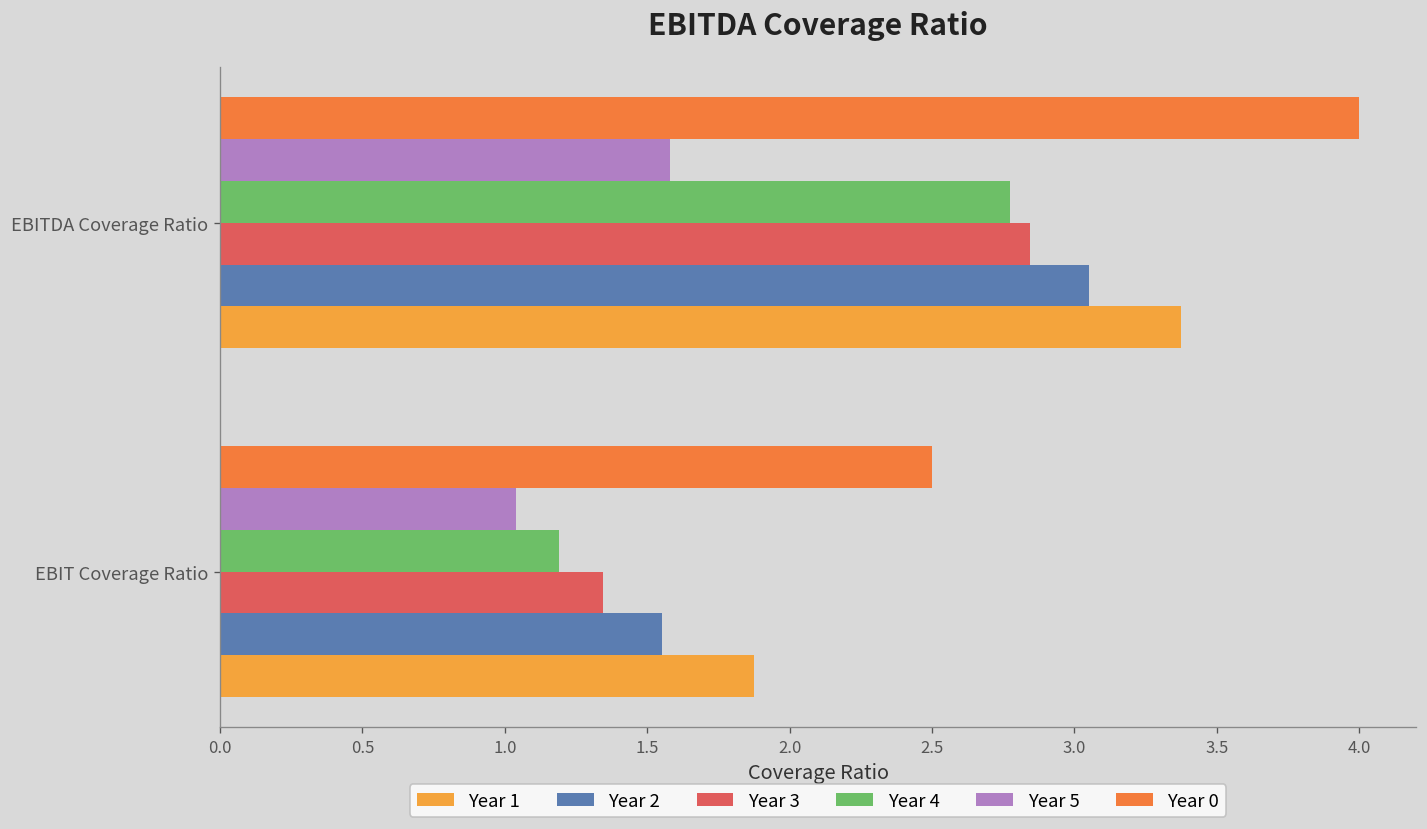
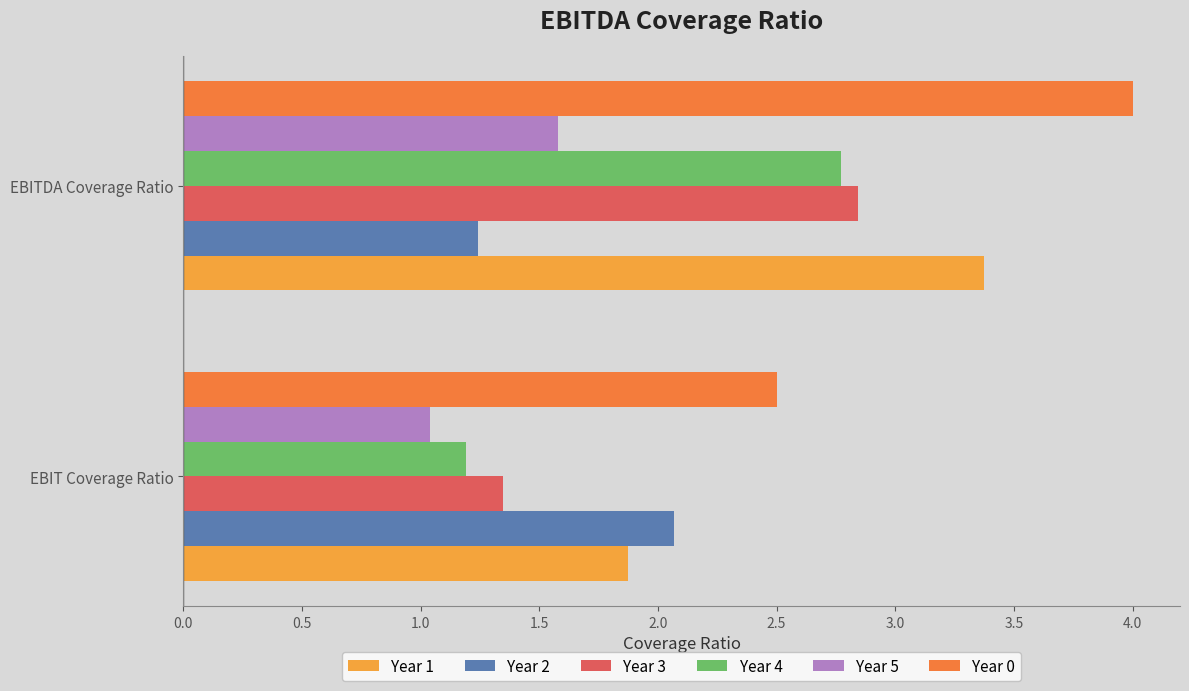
Year 2, EBITDA Coverage Ratio: 3.05 -> 1.24
Year 2, EBIT Coverage Ratio: 1.55 -> 2.07
